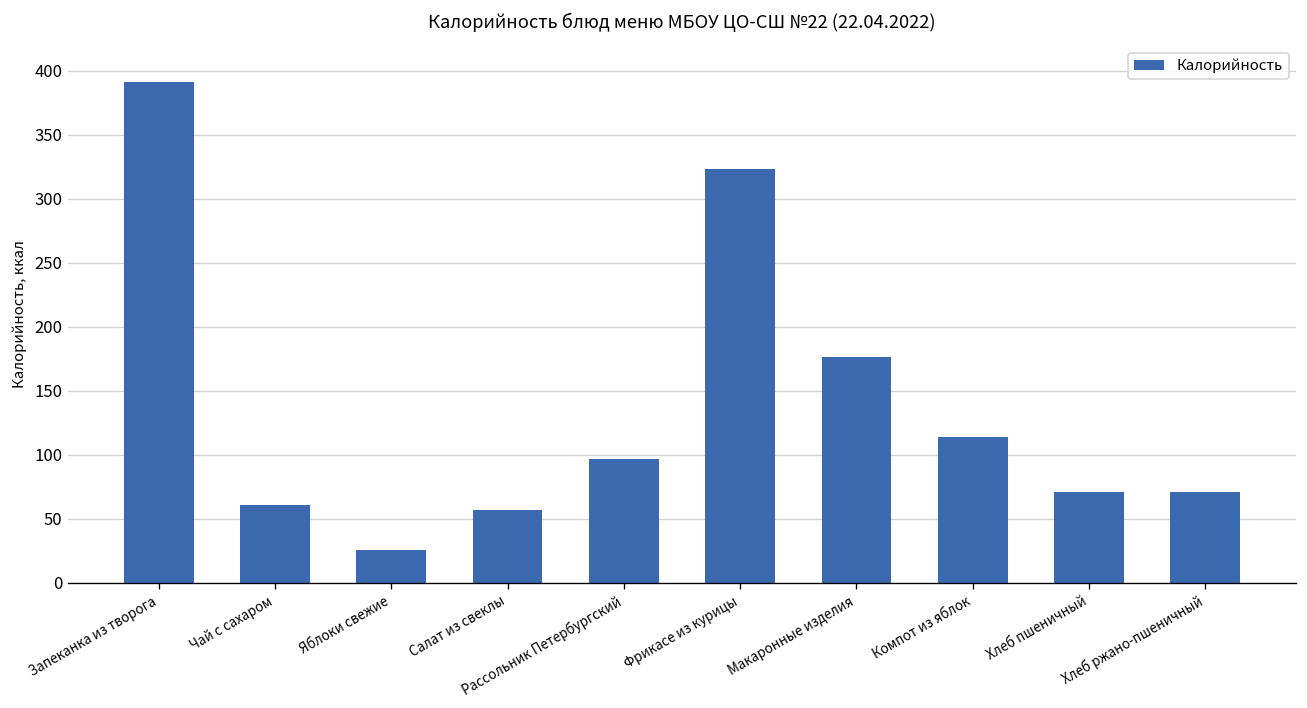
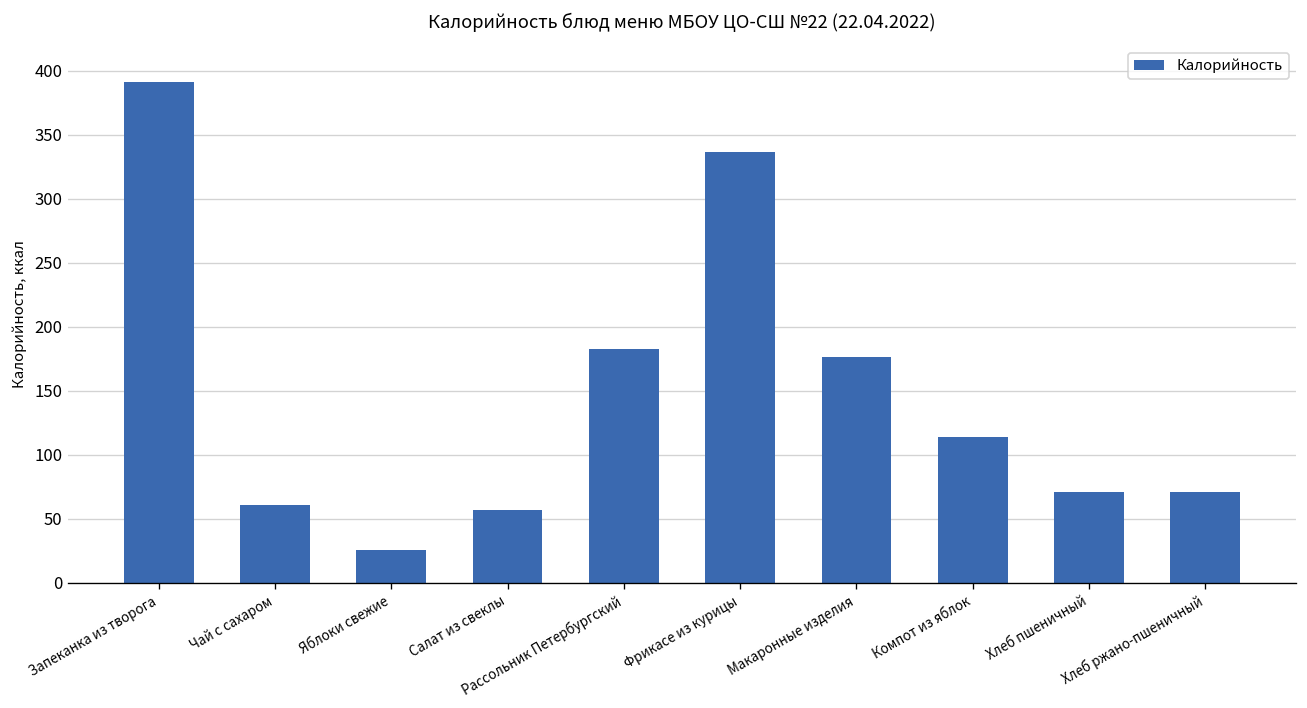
Рассольник Петербургский: 97 -> 182
Фрикасе из курицы: 323 -> 337
